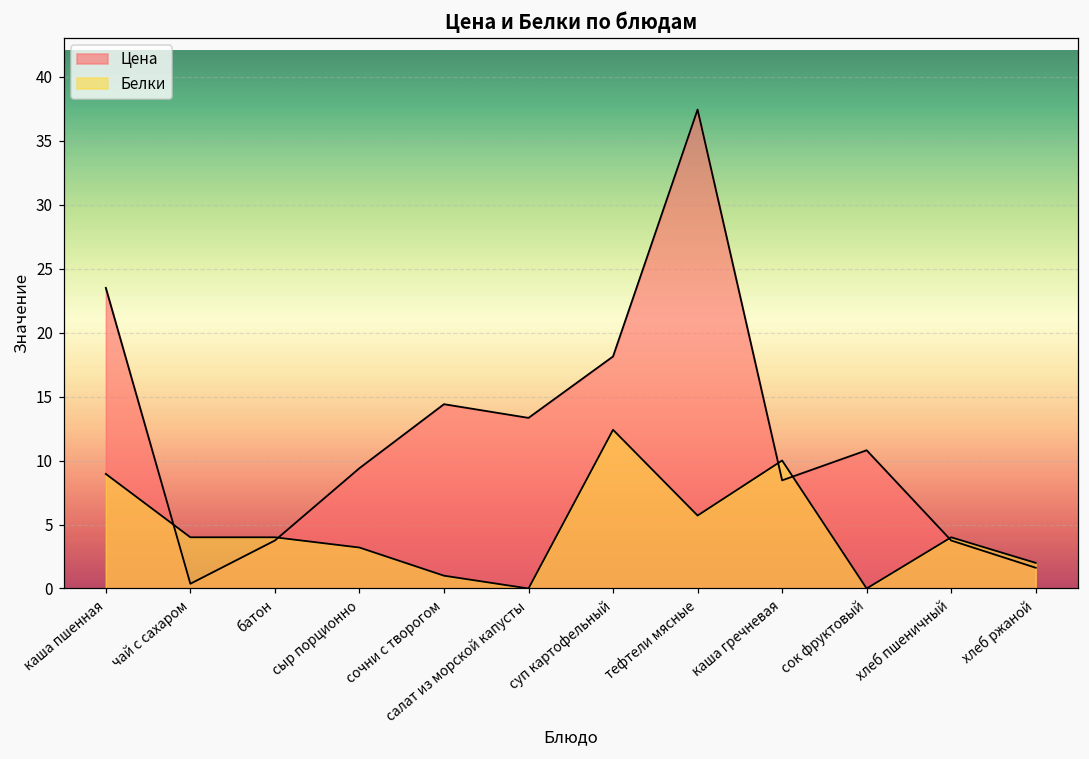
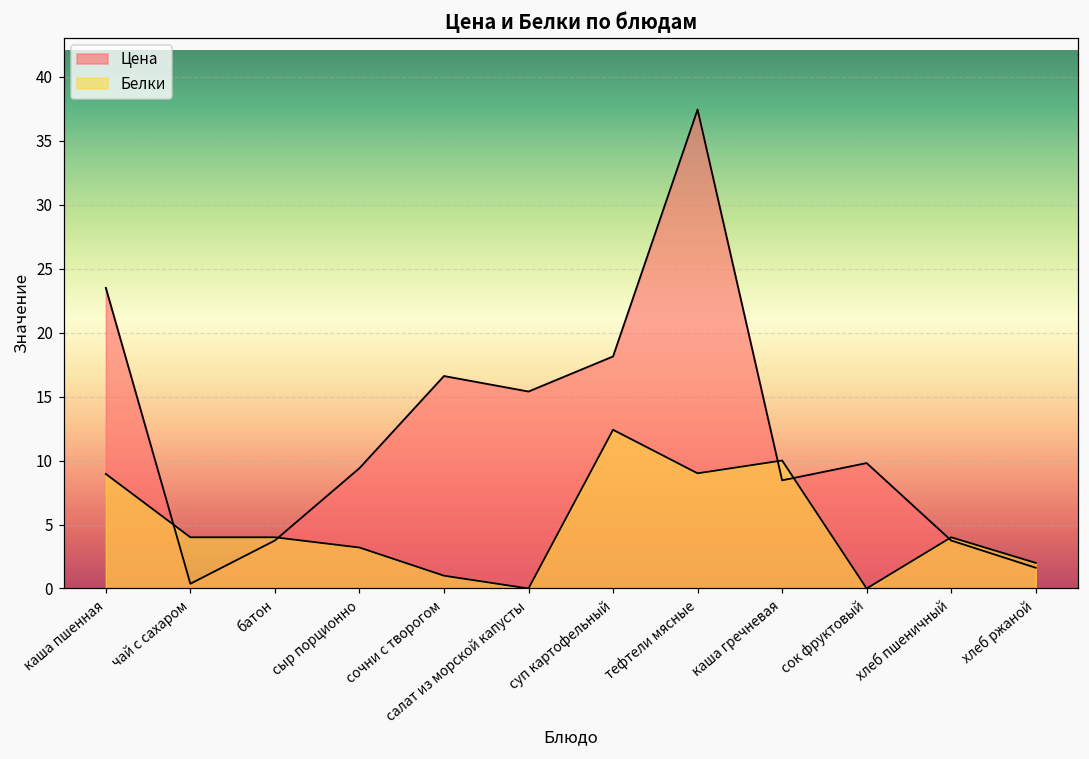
Цена, сочни с творогом: 14.4 -> 16.6
Цена, салат из морской капусты: 13.3 -> 15.4
Белки, тефтели мясные: 5.7 -> 9.0
Цена, сок фруктовый: 10.8 -> 9.8
